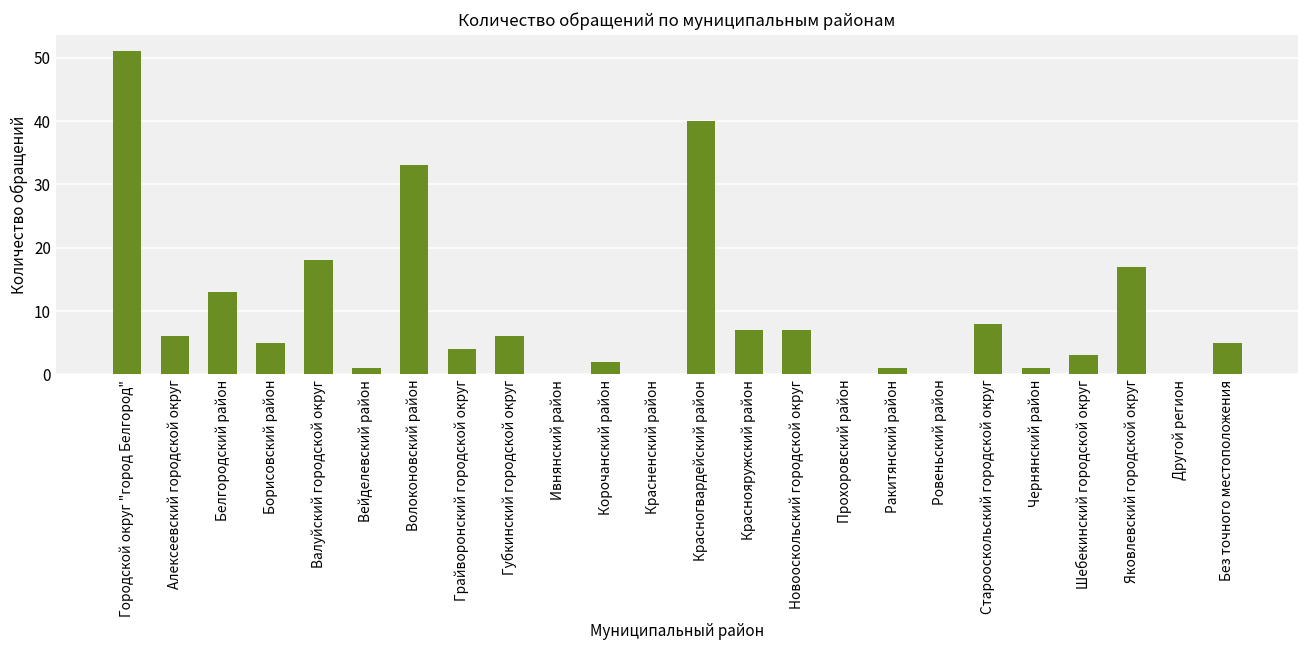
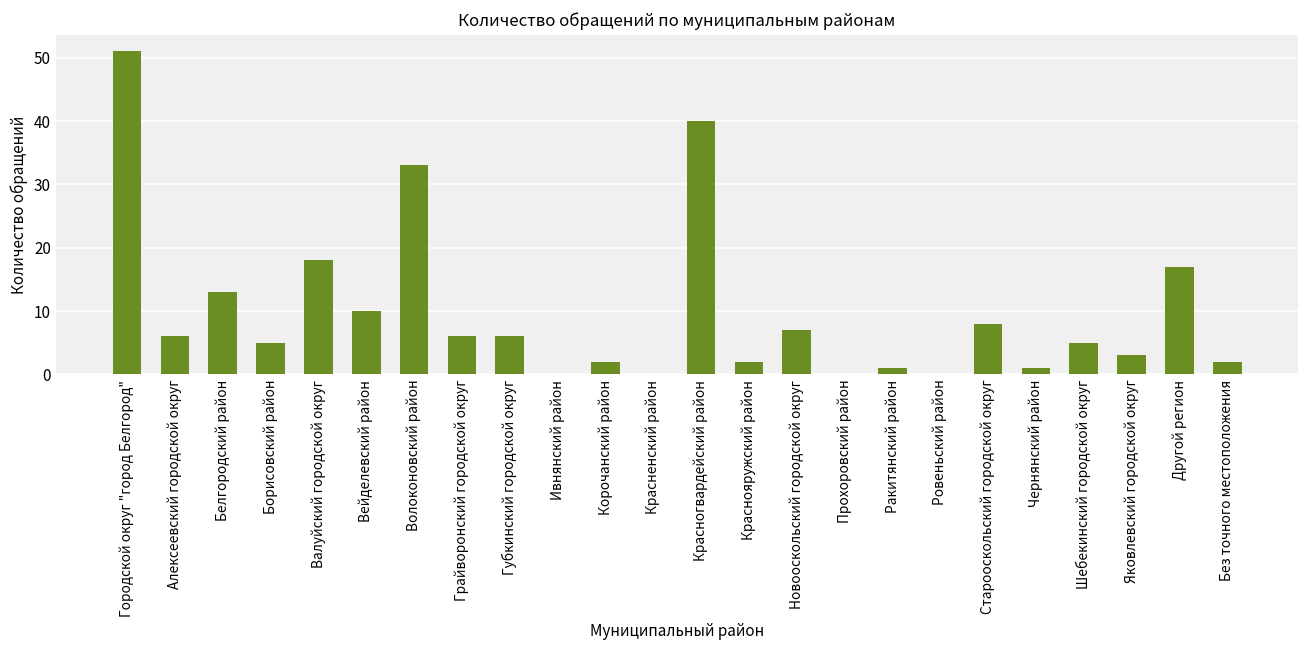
Вейделевский район: 1 -> 10
Грайворонский городской округ: 4 -> 6
Краснояружский район: 7 -> 2
Шебекинский городской округ: 3 -> 5
Яковлевский городской округ: 17 -> 3
Другой регион: 0 -> 17
Без точного местоположения: 5 -> 2
